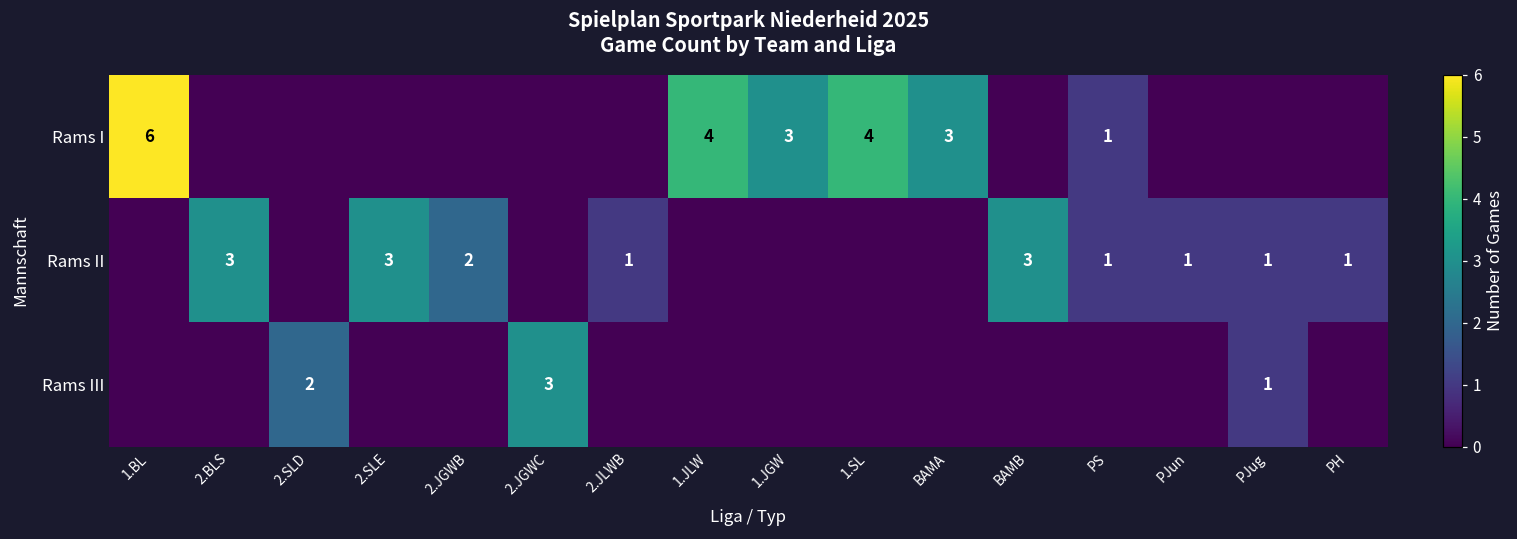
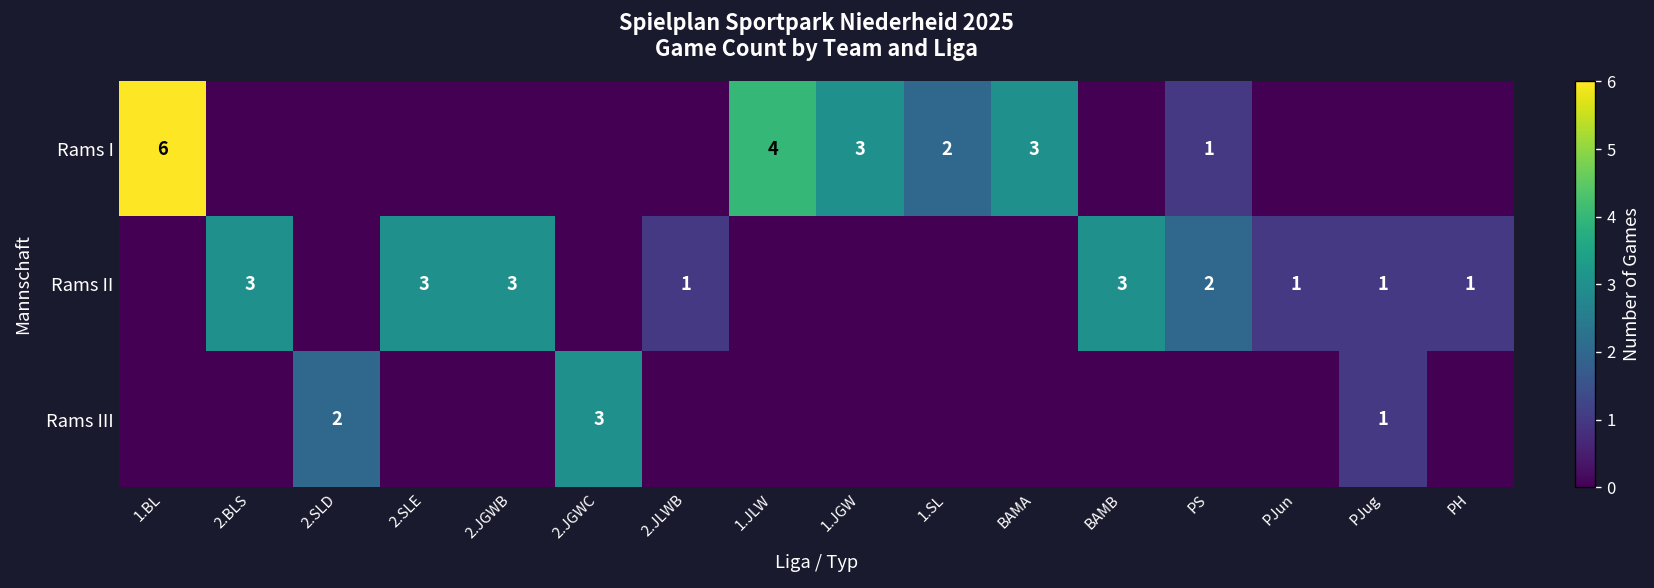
Rams I, 1.SL: 4 -> 2
Rams II, 2.JGWB: 2 -> 3
Rams II, PS: 1 -> 2
